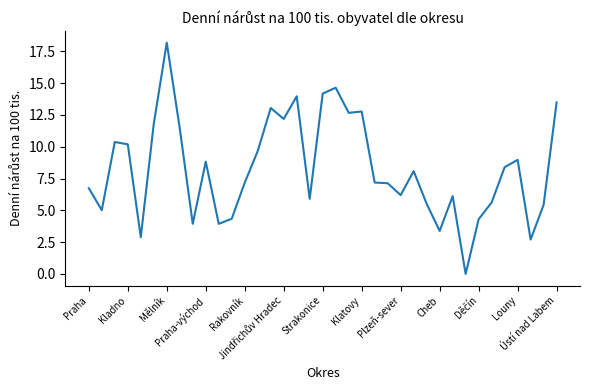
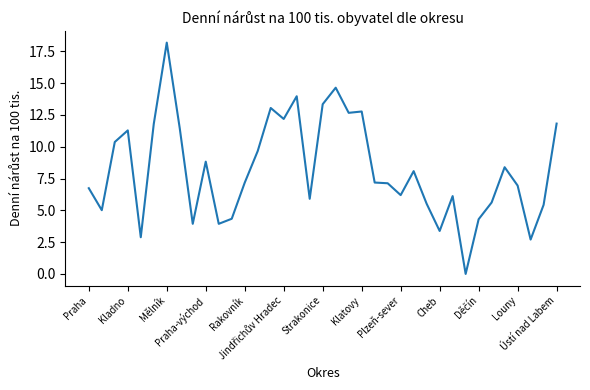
Kladno: 10.2 -> 11.3
Strakonice: 14.2 -> 13.3
Louny: 9.0 -> 6.9
Ústí nad Labem: 13.5 -> 11.8
